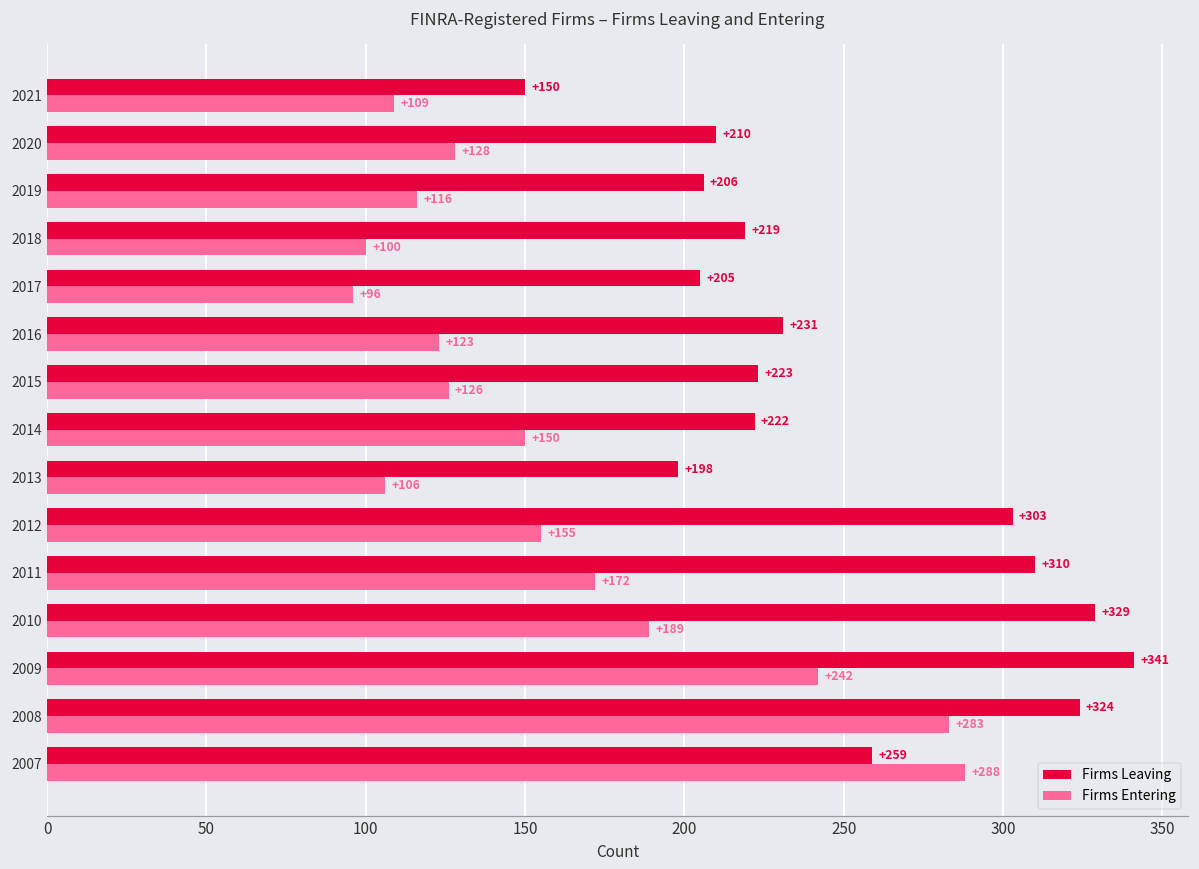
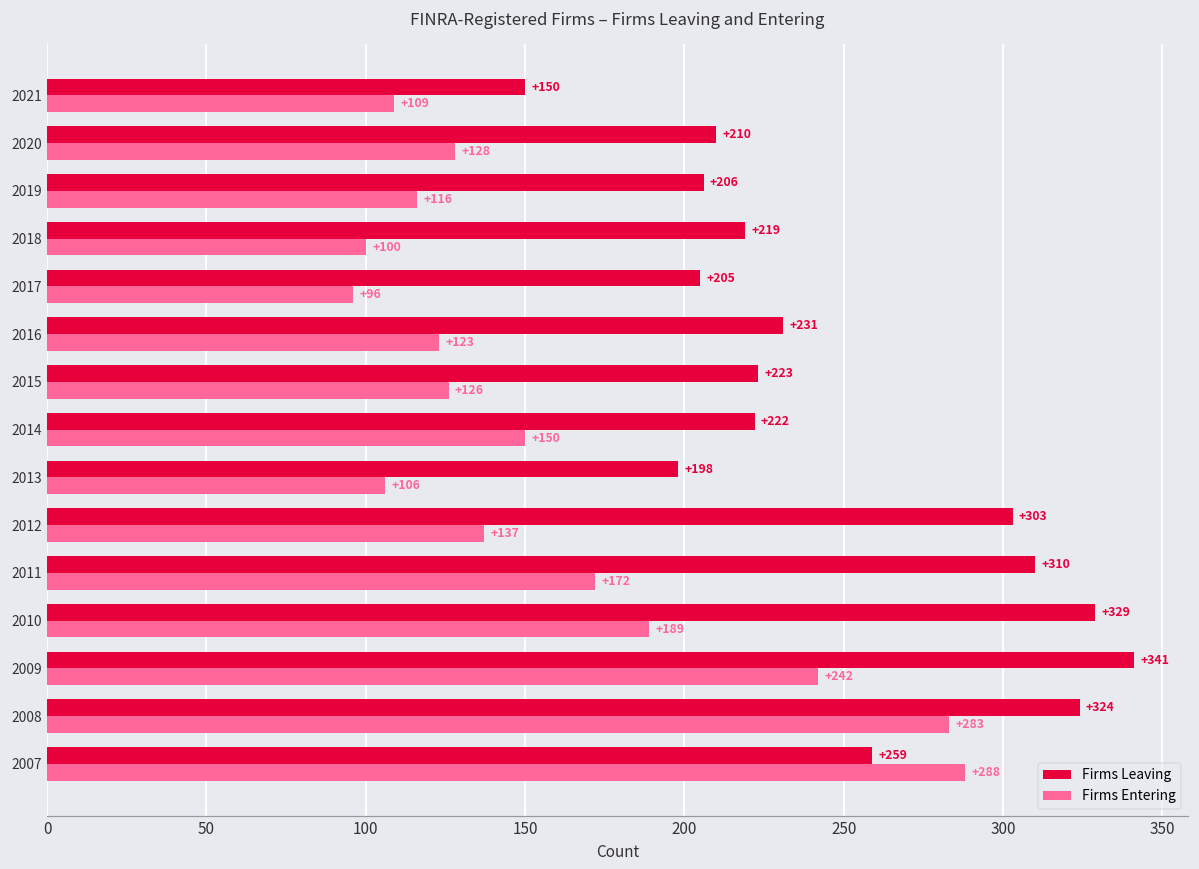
Firms Entering, 2012: +155 -> +137
